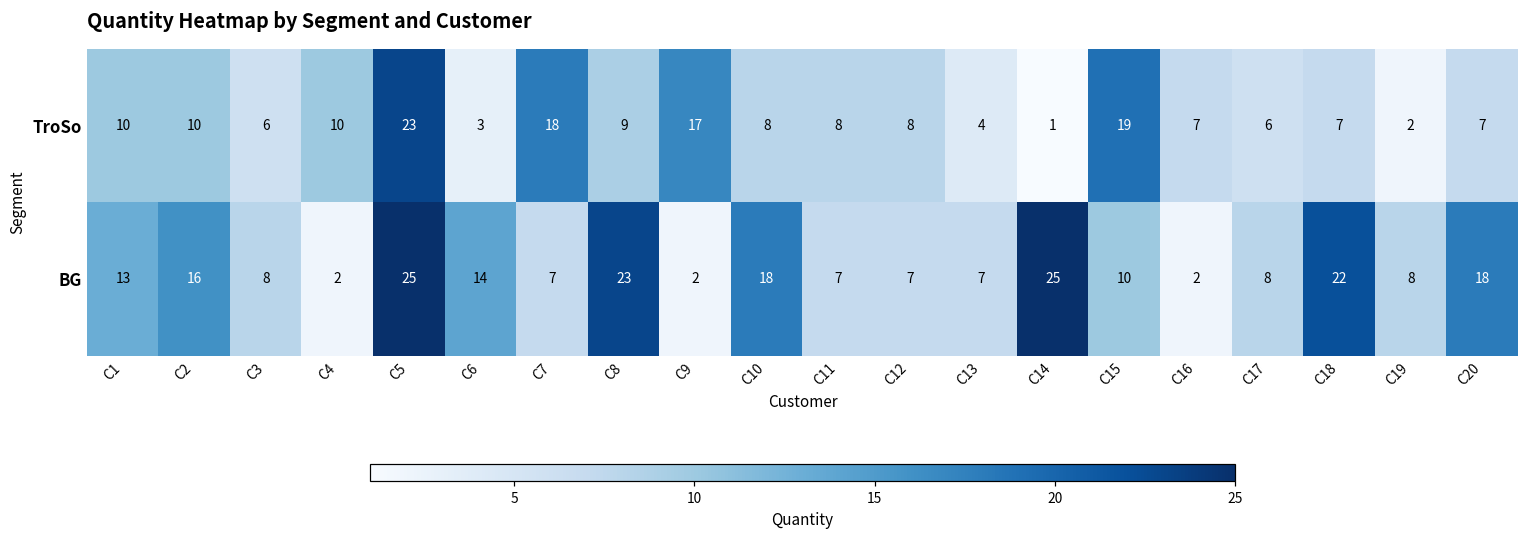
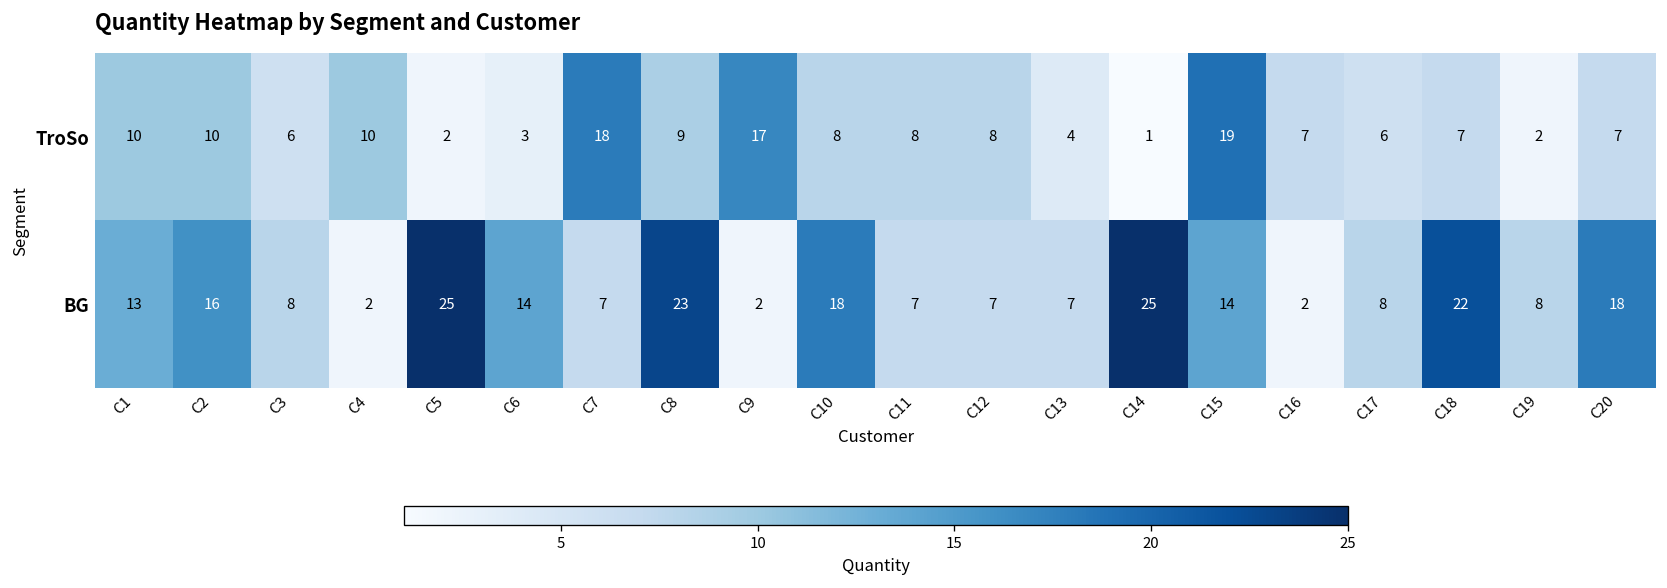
TroSo, C5: 23 -> 2
BG, C15: 10 -> 14
